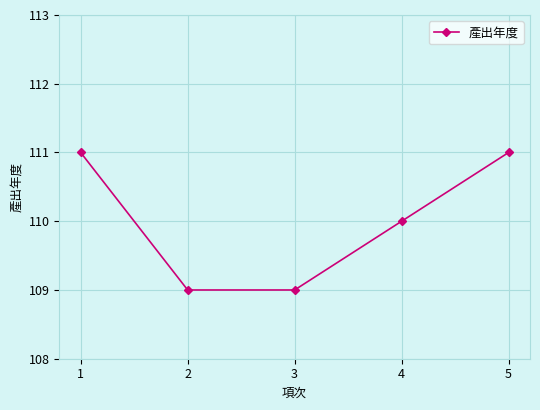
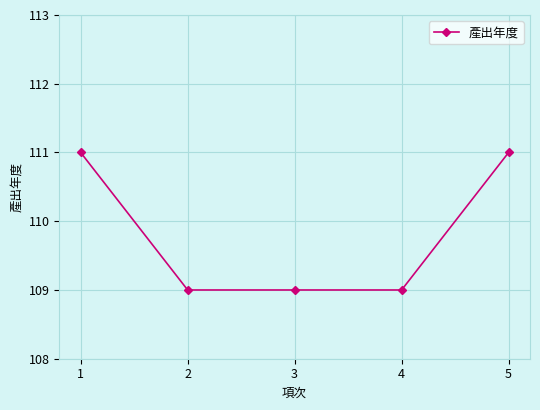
4: 110 -> 109
